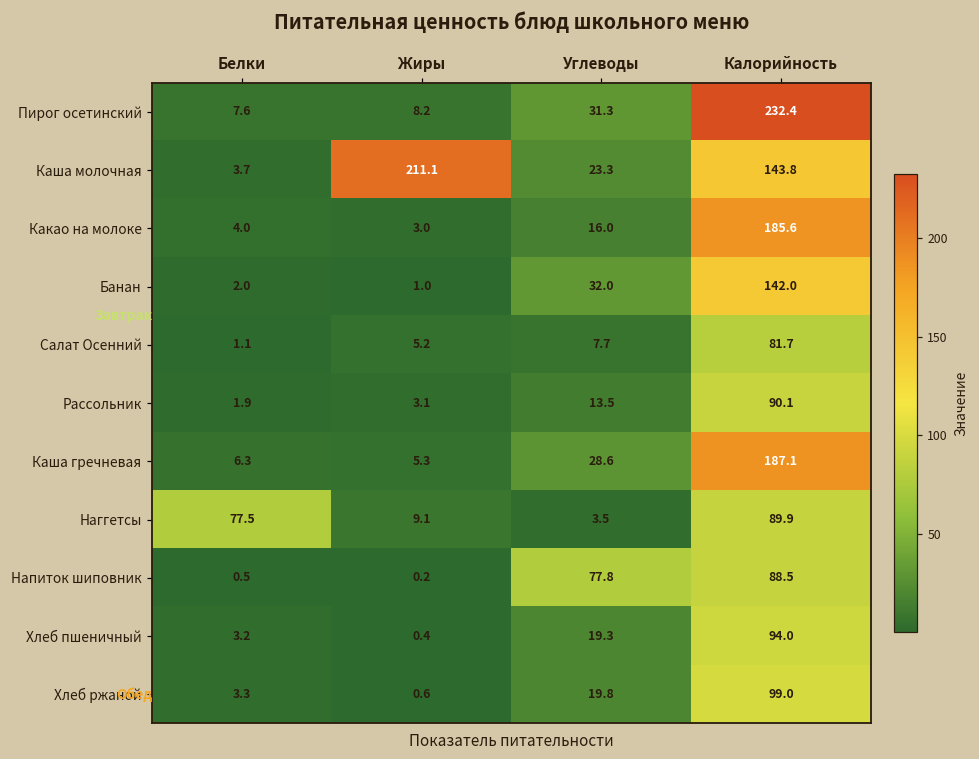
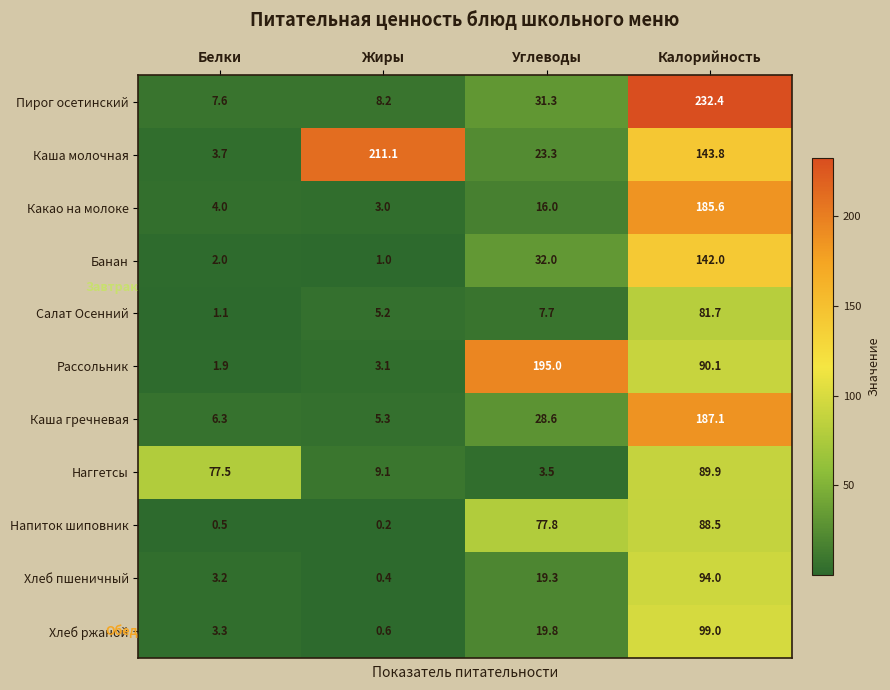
Рассольник, Углеводы: 13.5 -> 195.0
